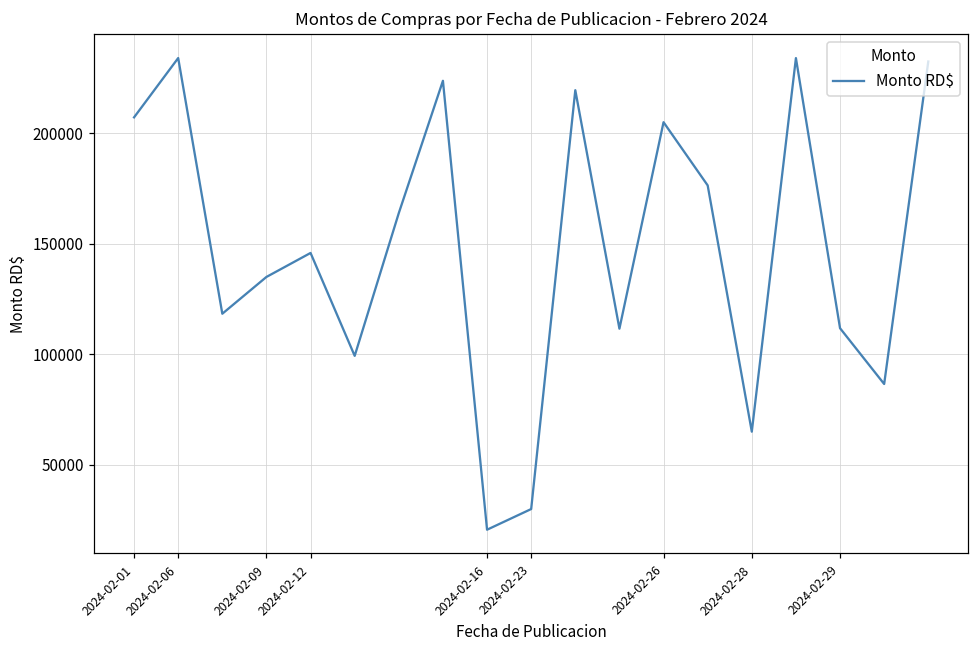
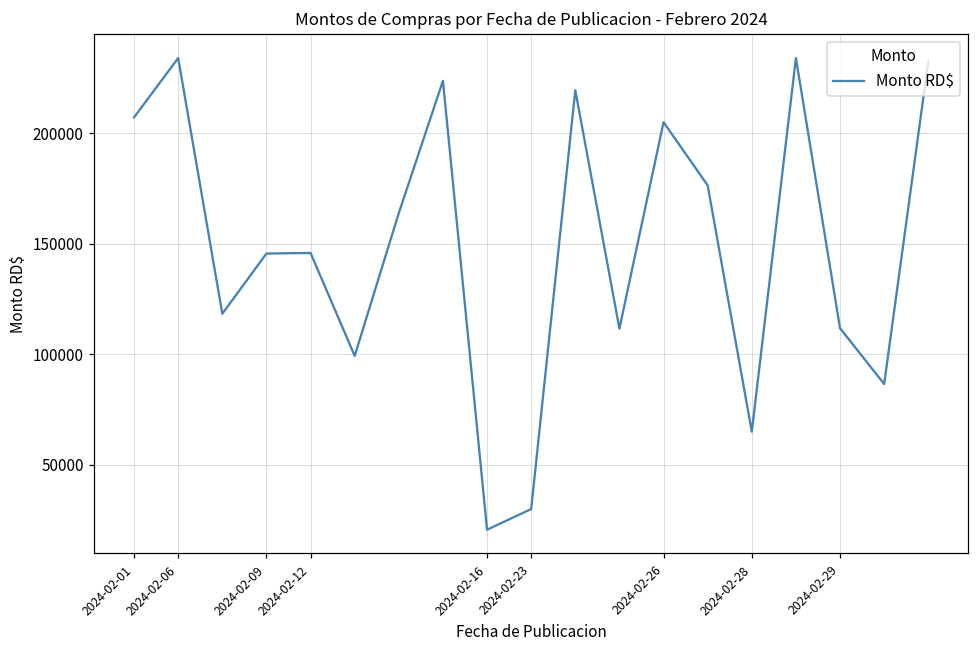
2024-02-09: 135000 -> 146000
